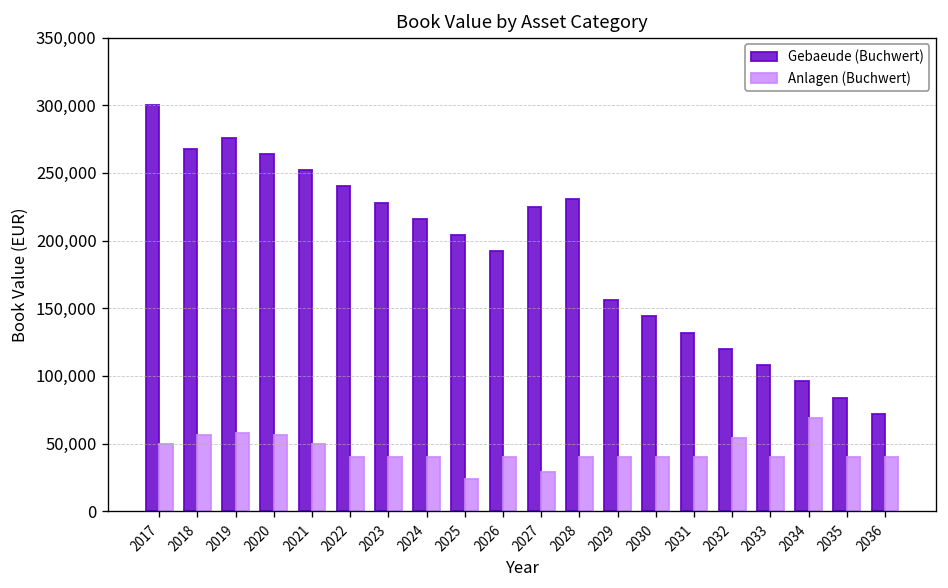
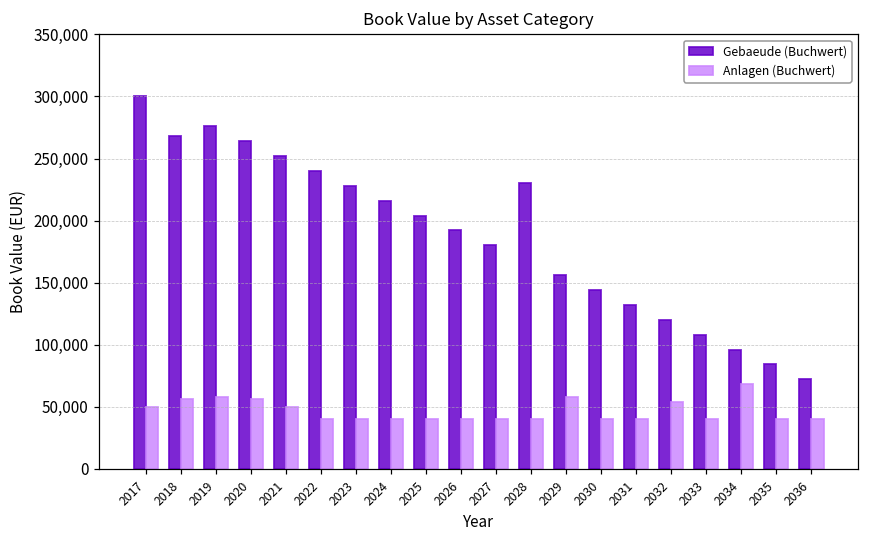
Anlagen (Buchwert), 2025: 24,000 -> 40,000
Gebaeude (Buchwert), 2027: 225,000 -> 180,000
Anlagen (Buchwert), 2027: 29,000 -> 40,000
Anlagen (Buchwert), 2029: 40,000 -> 58,000
